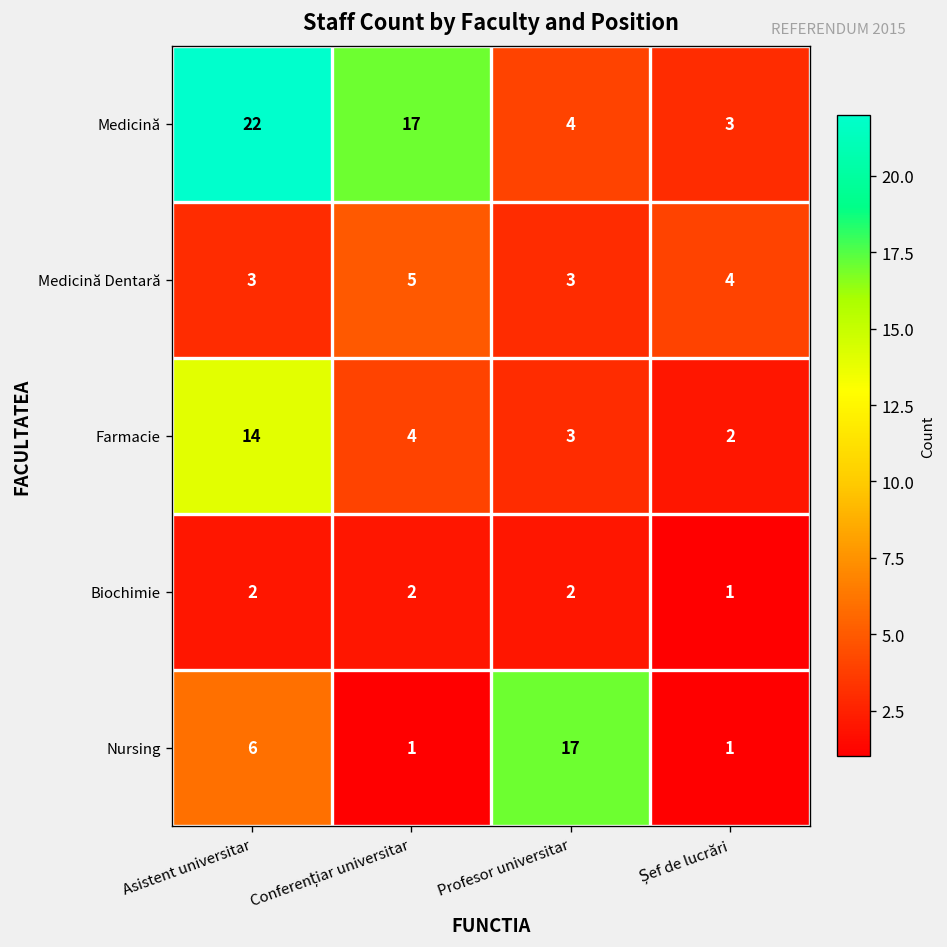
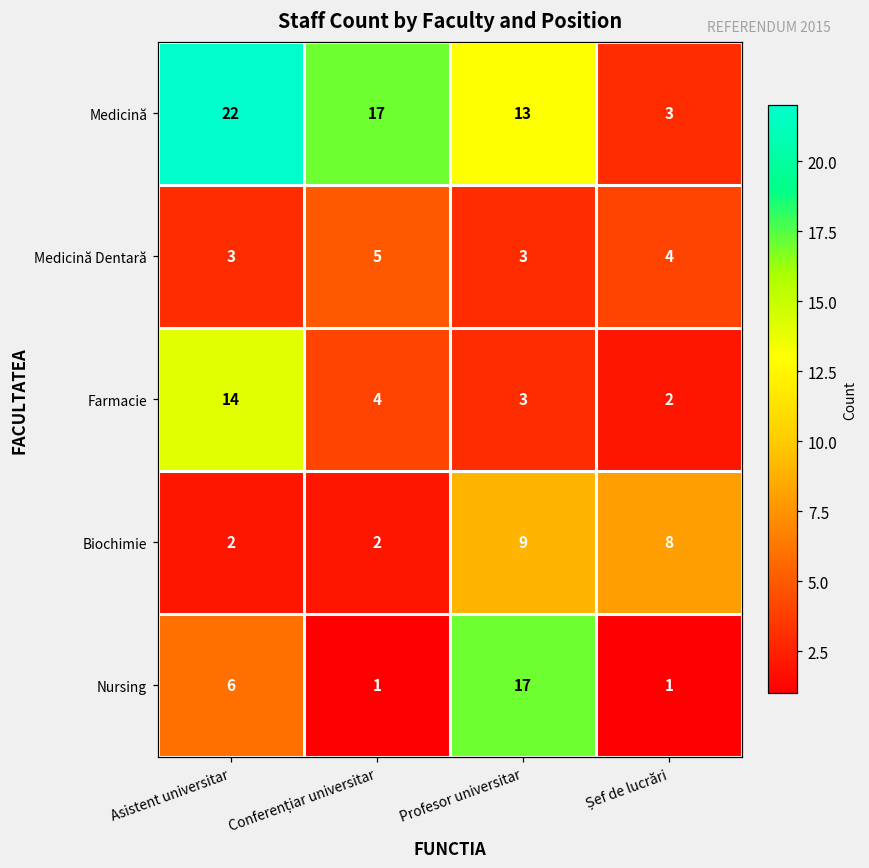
Medicină, Profesor universitar: 4 -> 13
Biochimie, Profesor universitar: 2 -> 9
Biochimie, Șef de lucrări: 1 -> 8
